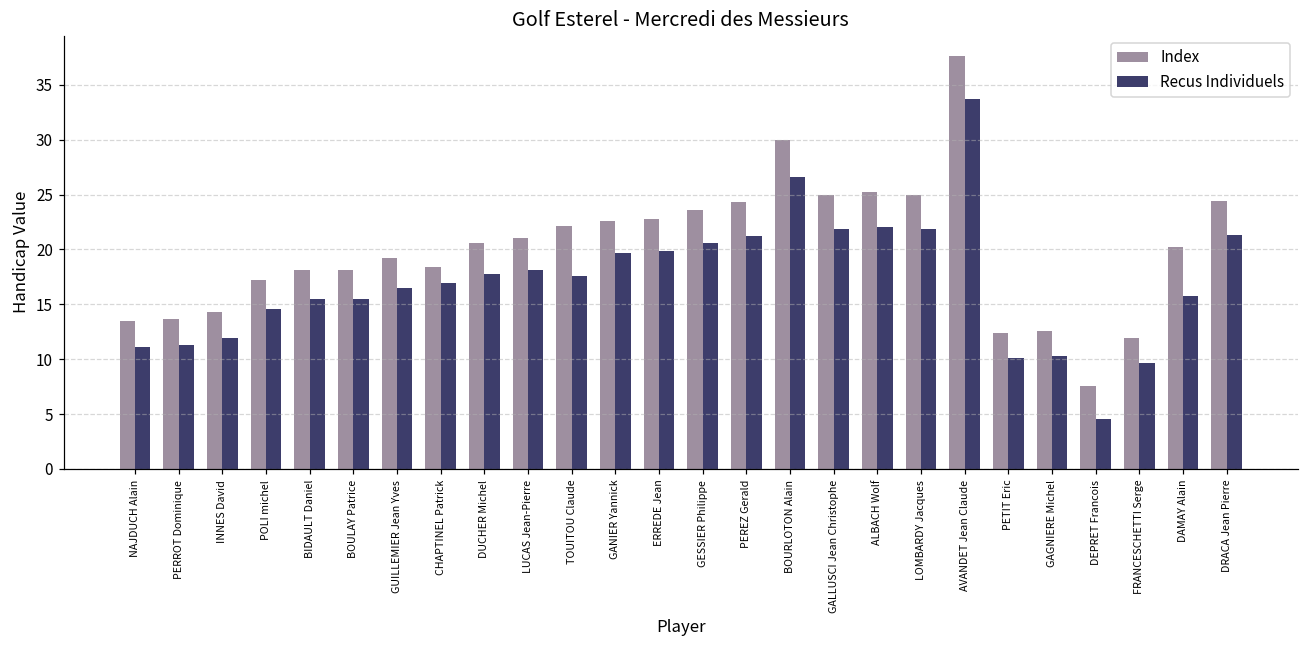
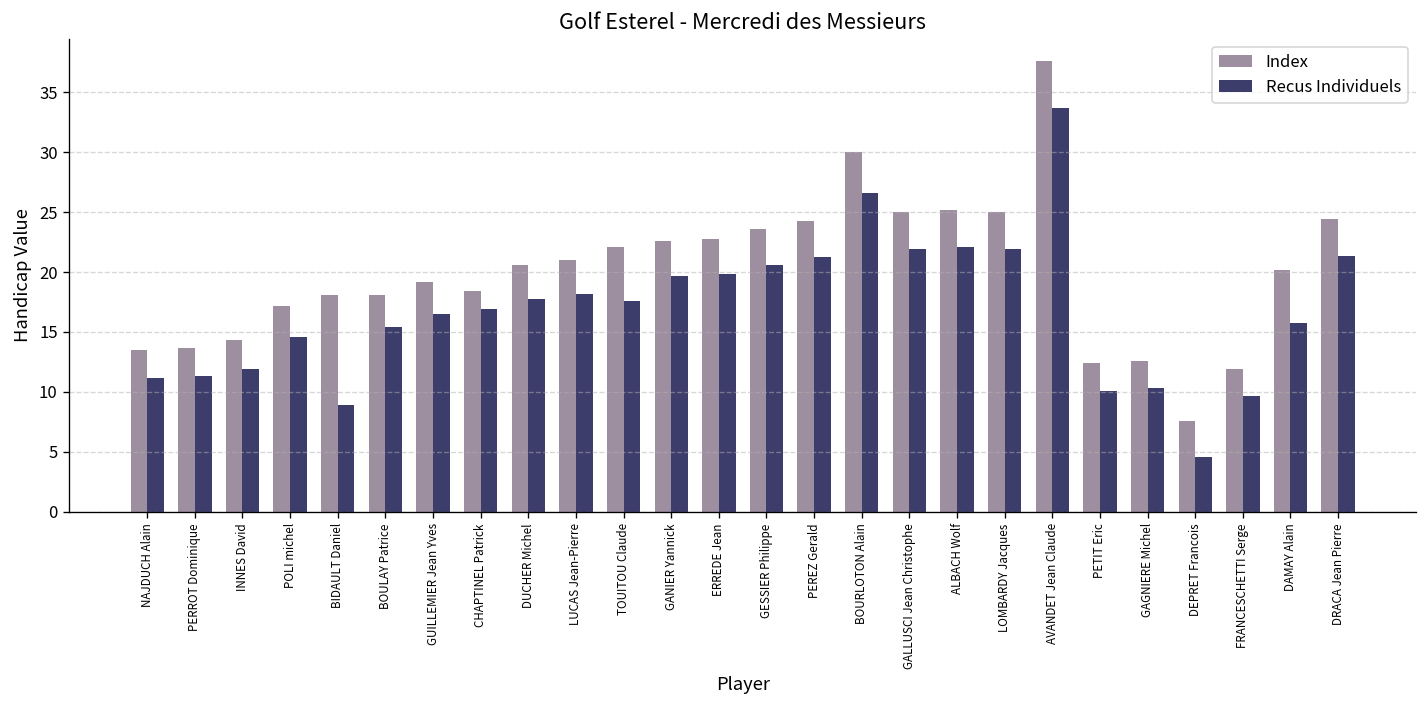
Recus Individuels, BIDAULT Daniel: 15 -> 9
